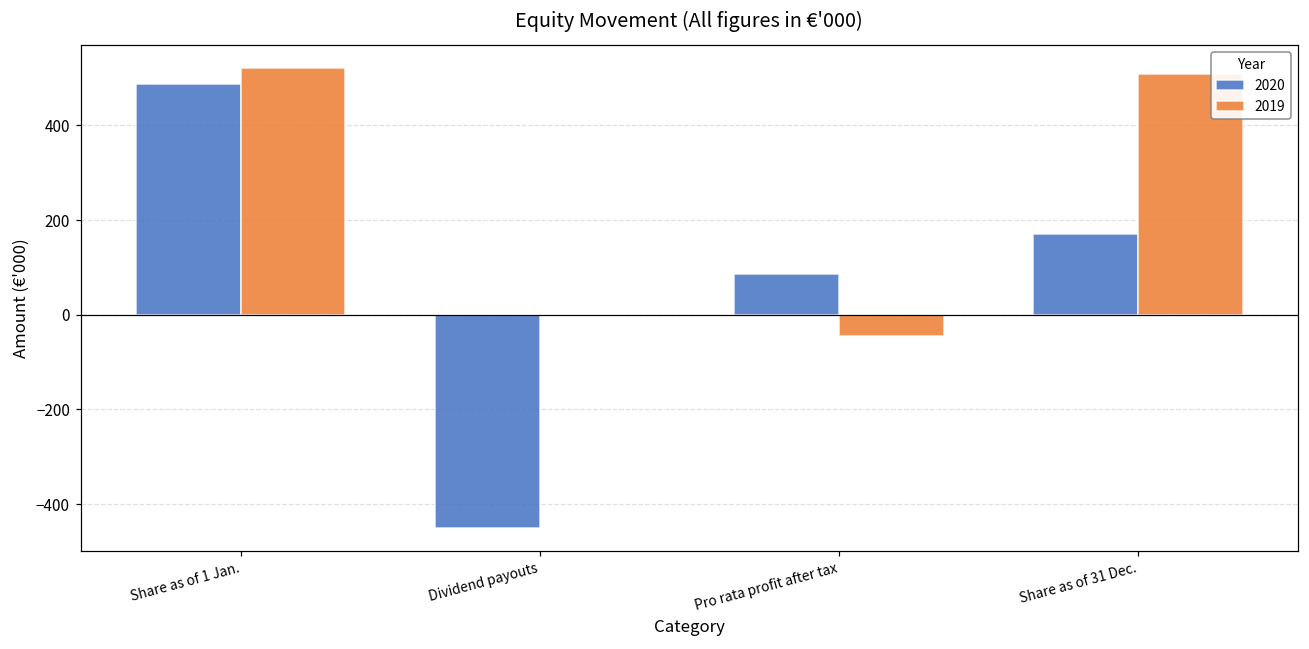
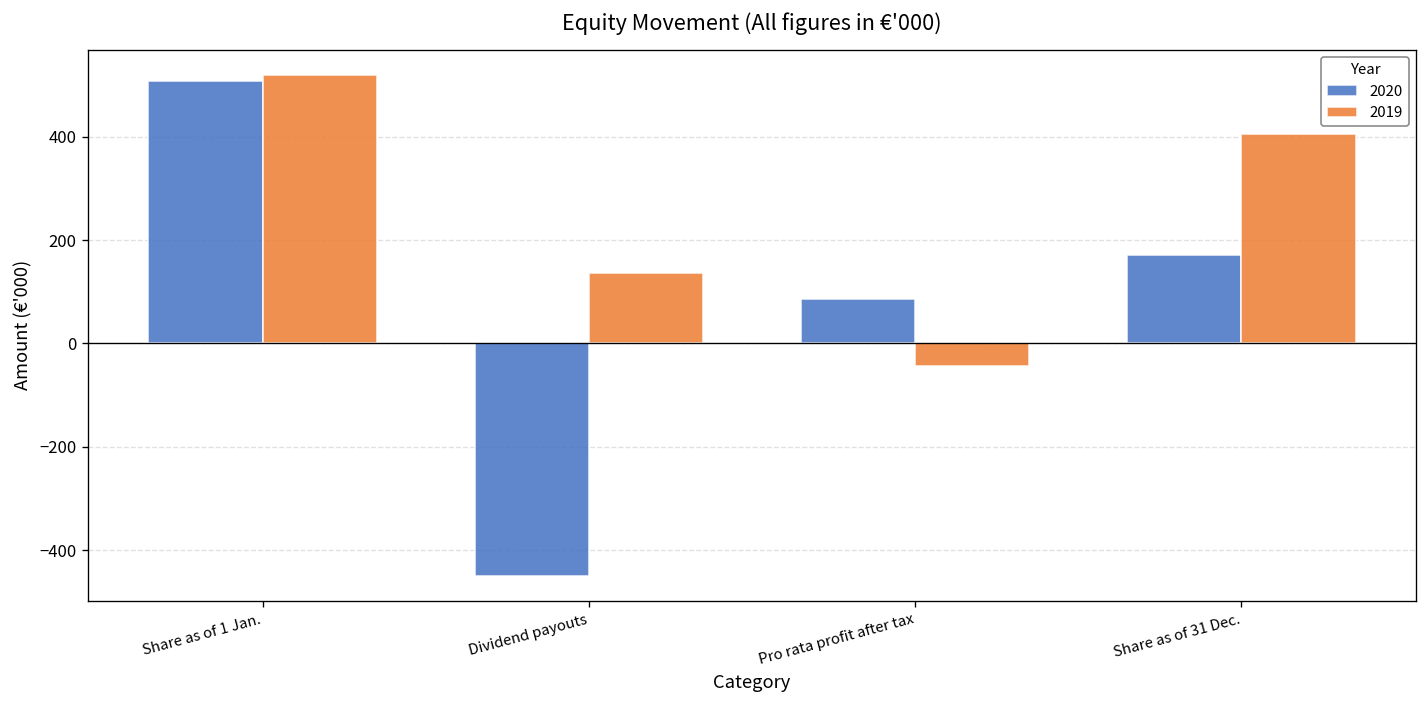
2020, Share as of 1 Jan.: 490 -> 510
2019, Dividend payouts: 0 -> 140
2019, Share as of 31 Dec.: 510 -> 410
